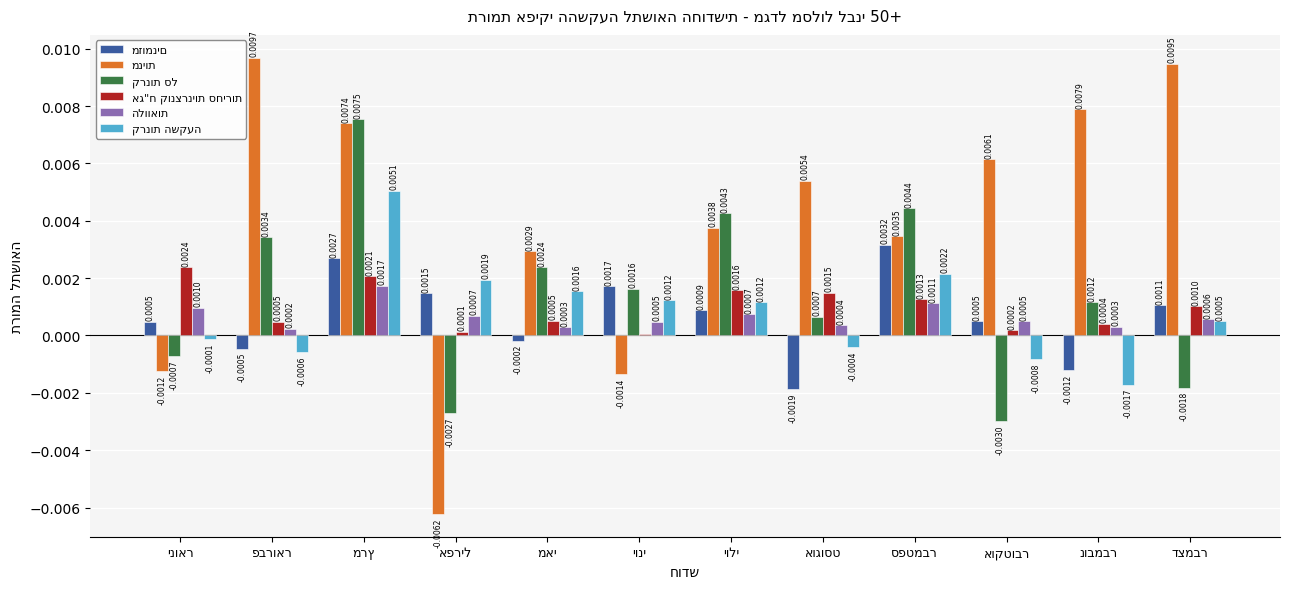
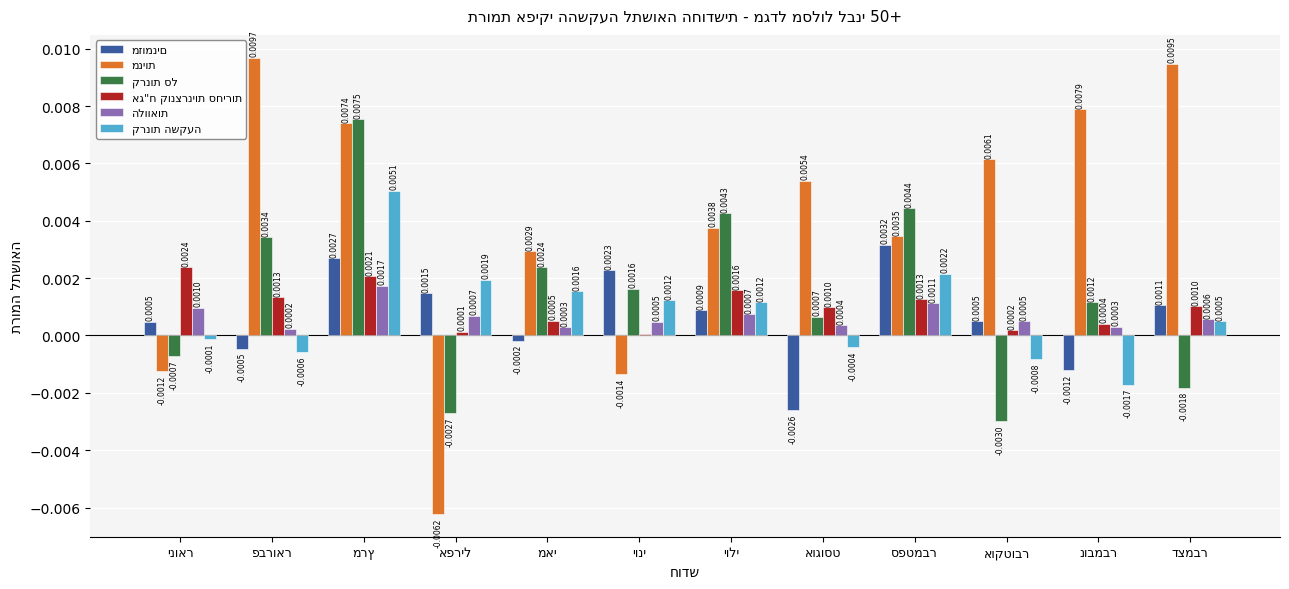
אג"ח קונצרניות סחירות, פברואר: 0.0005 -> 0.0013
מזומנים, יוני: 0.0017 -> 0.0023
מזומנים, אוגוסט: -0.0019 -> -0.0026
אג"ח קונצרניות סחירות, אוגוסט: 0.0015 -> 0.0010
